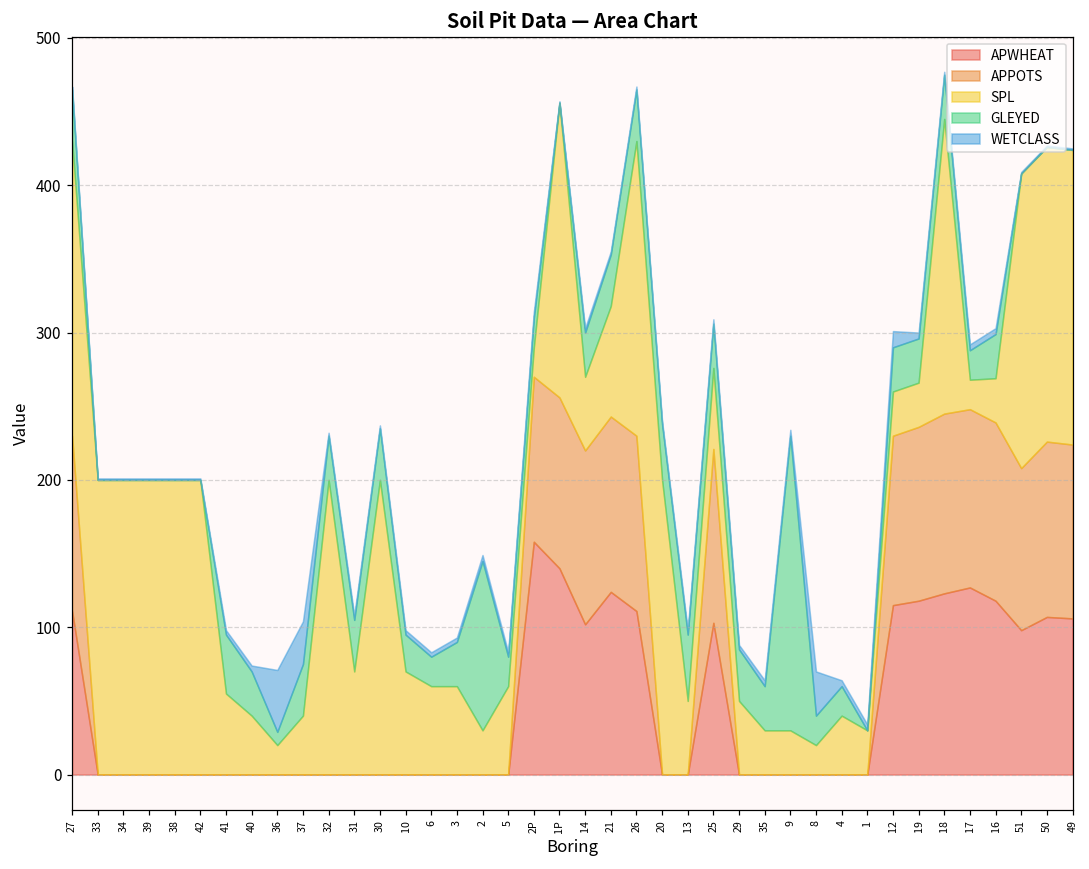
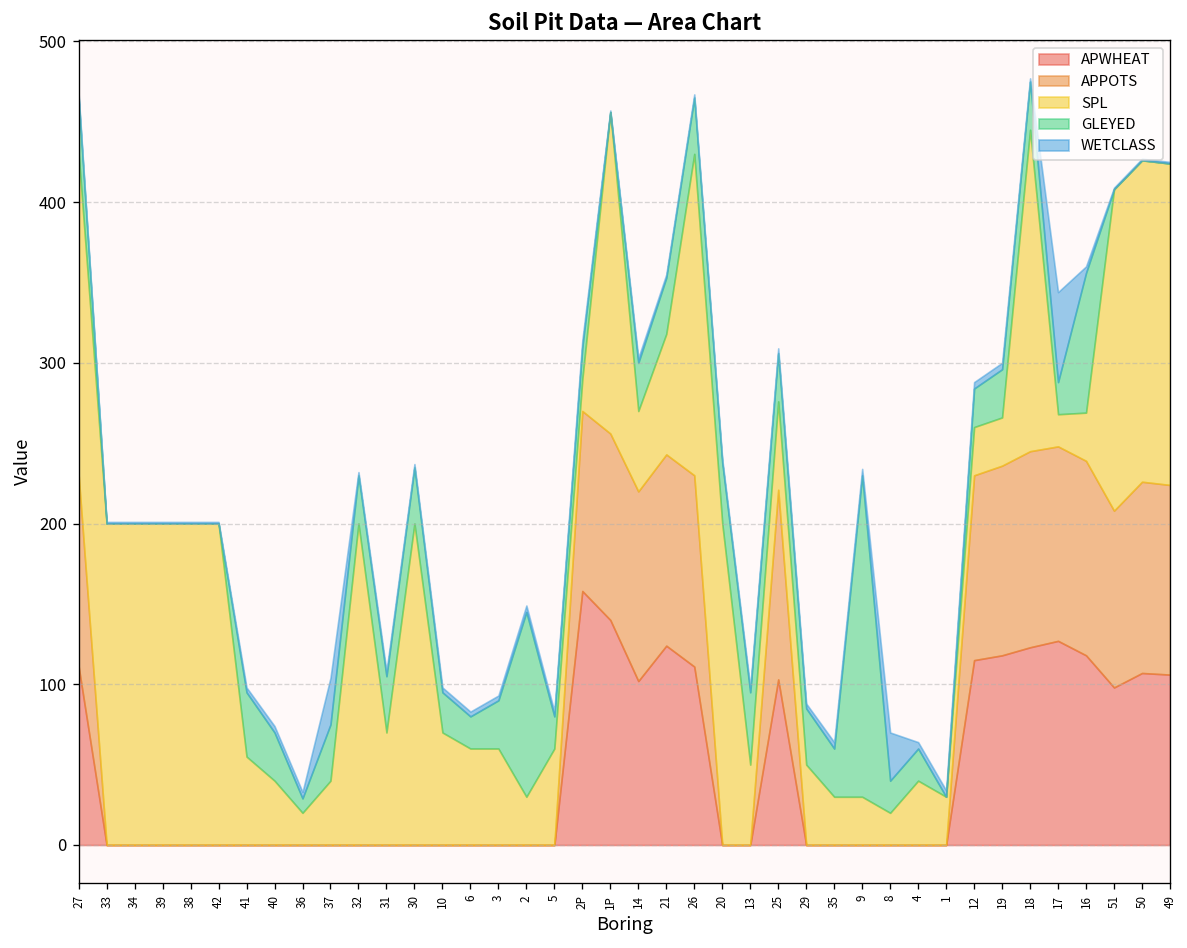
WETCLASS, 36: 42 -> 4
GLEYED, 12: 30 -> 24
WETCLASS, 12: 11 -> 4
WETCLASS, 17: 4 -> 56
GLEYED, 16: 30 -> 87
